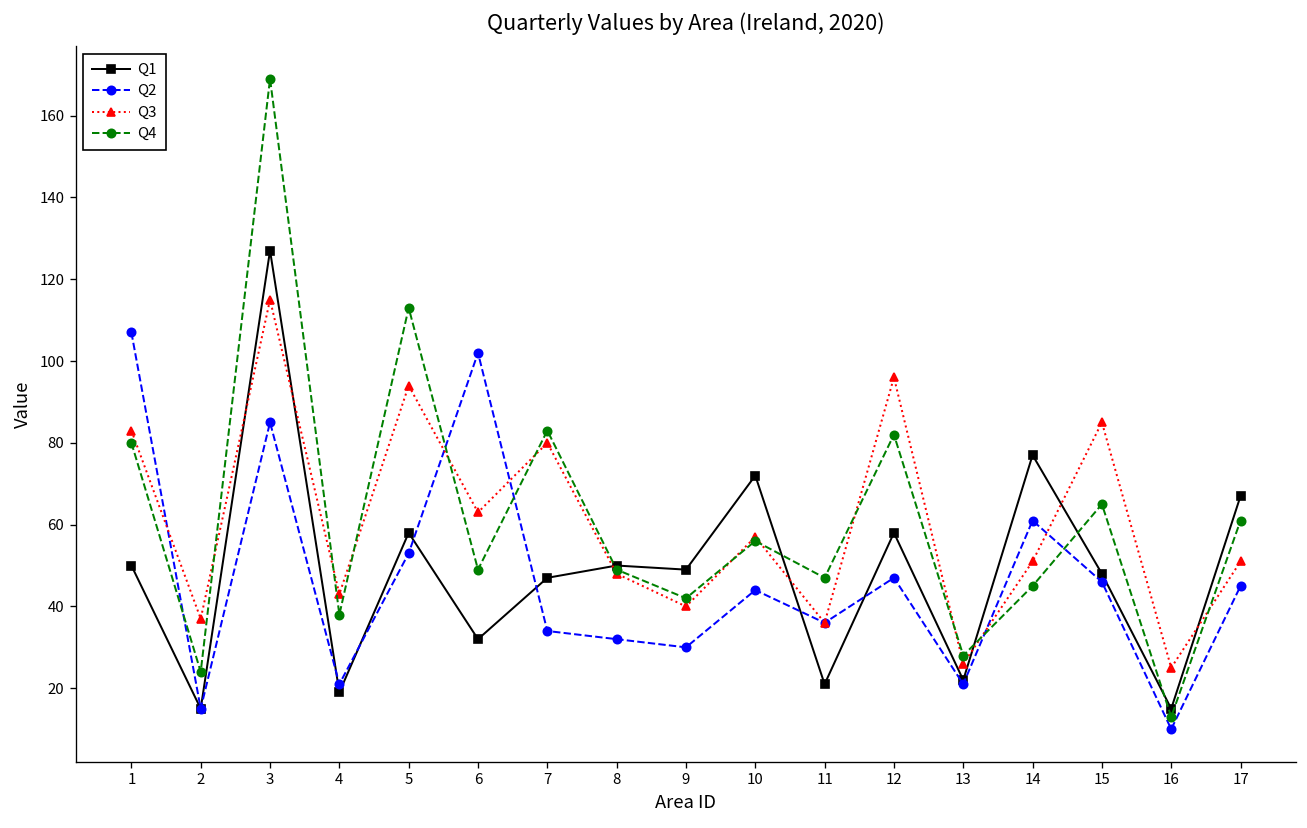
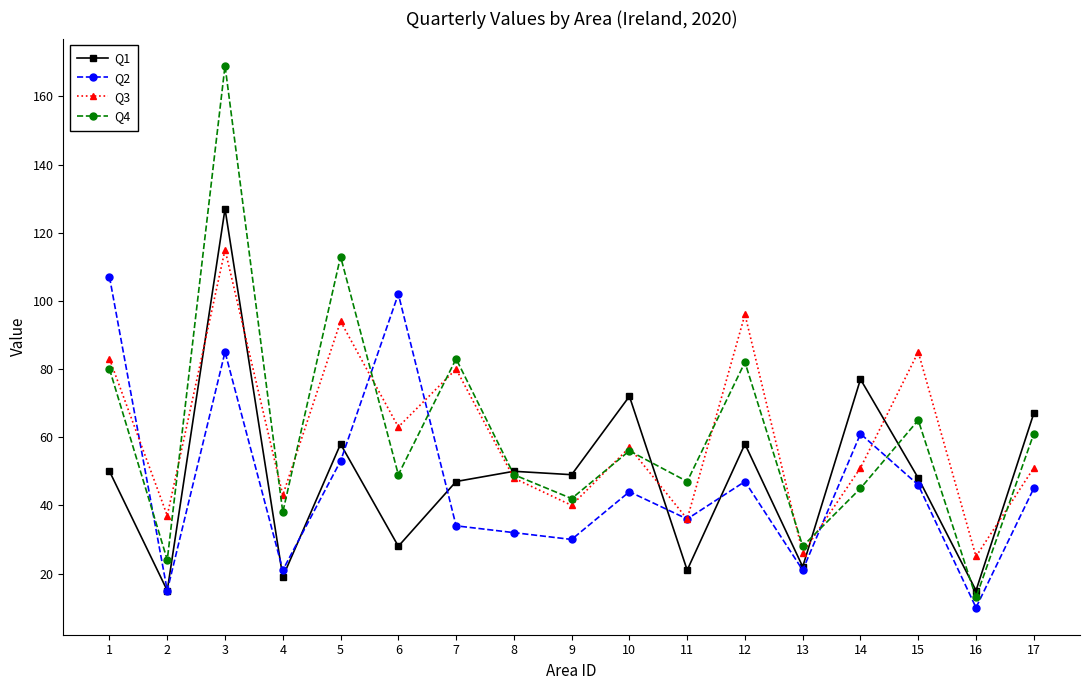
Q1, 6: 32 -> 28
